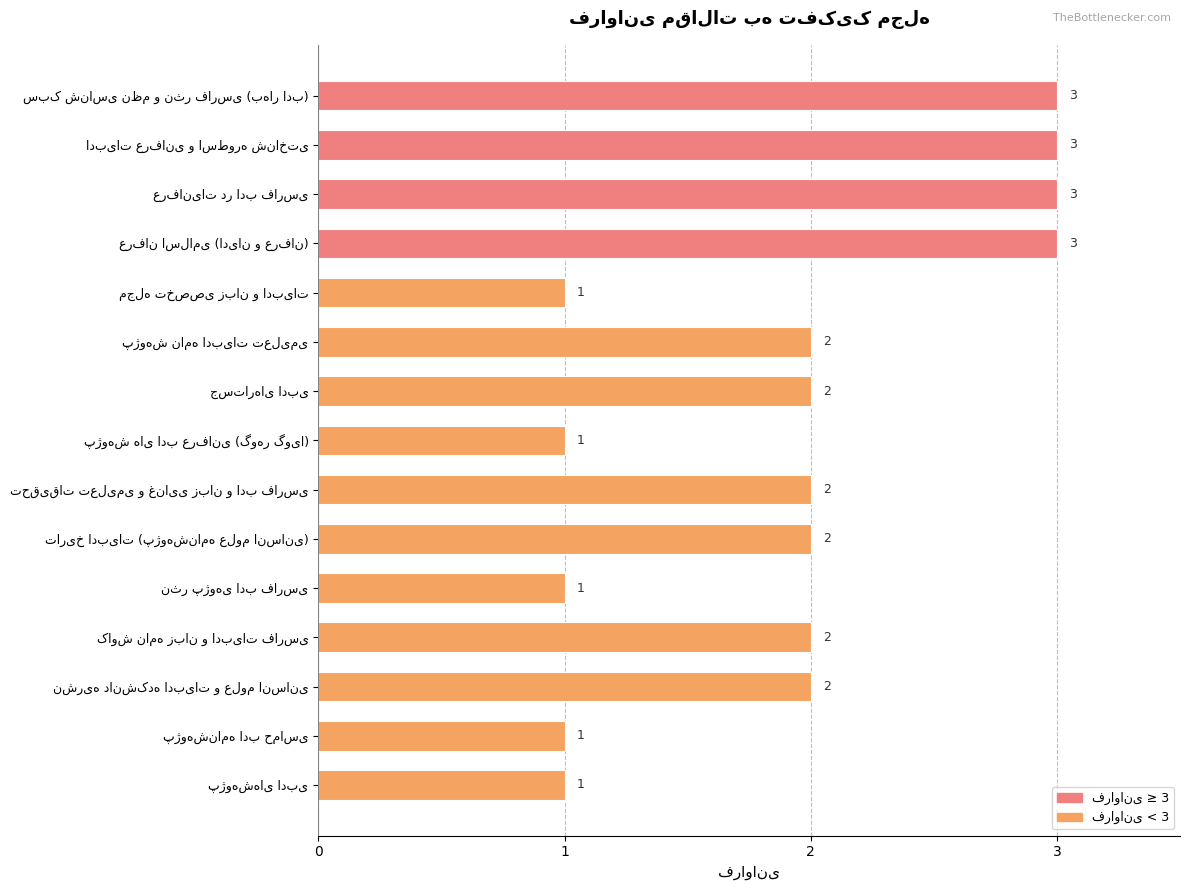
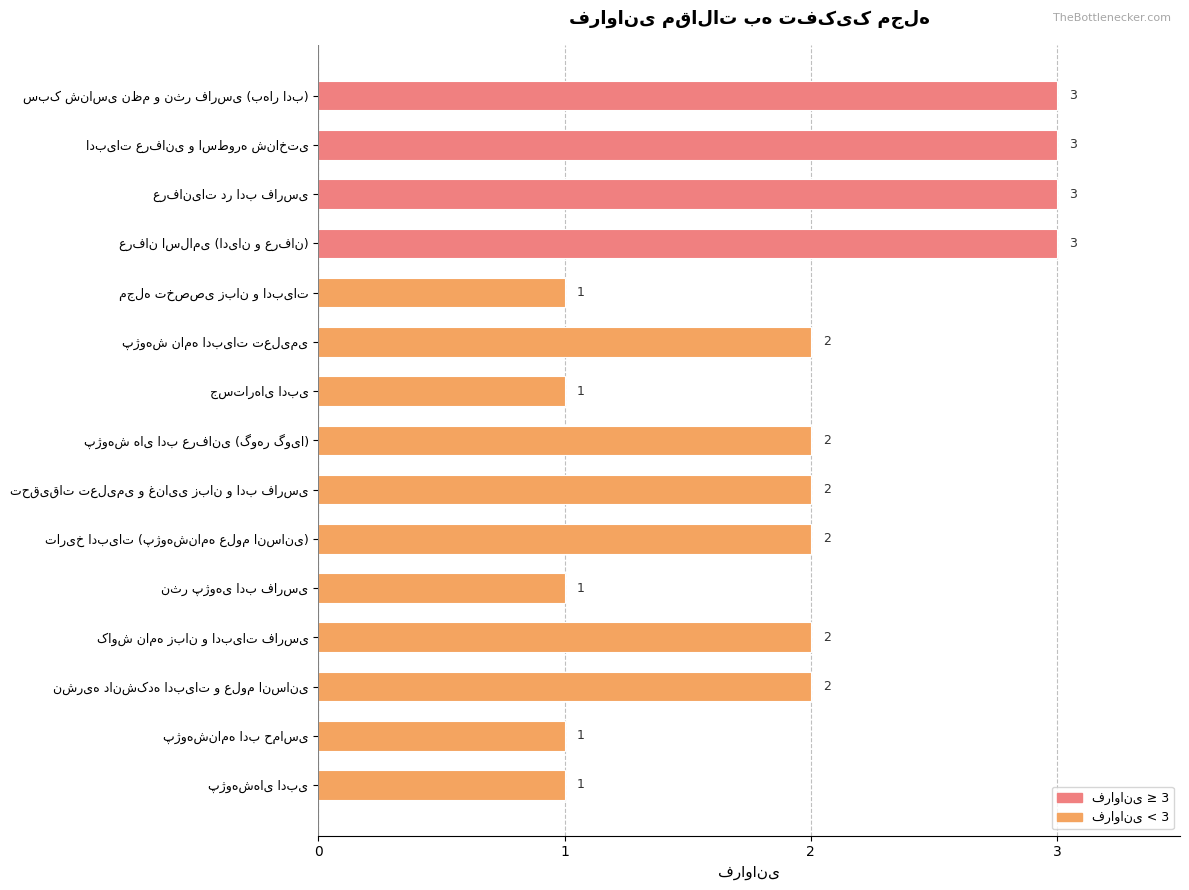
جستارهای ادبی: 2 -> 1
پژوهش های ادب عرفانی (گوهر گویا): 1 -> 2
